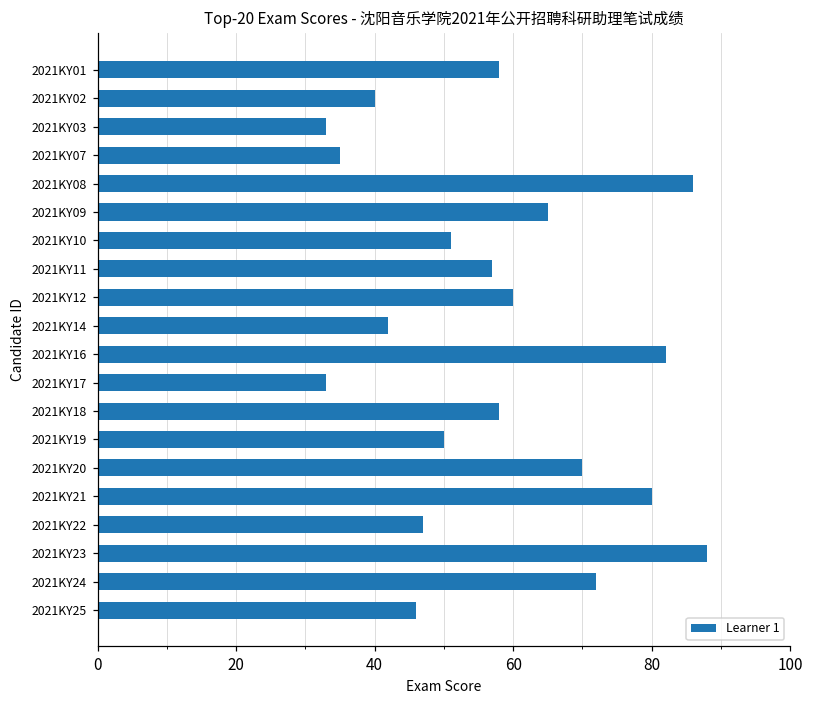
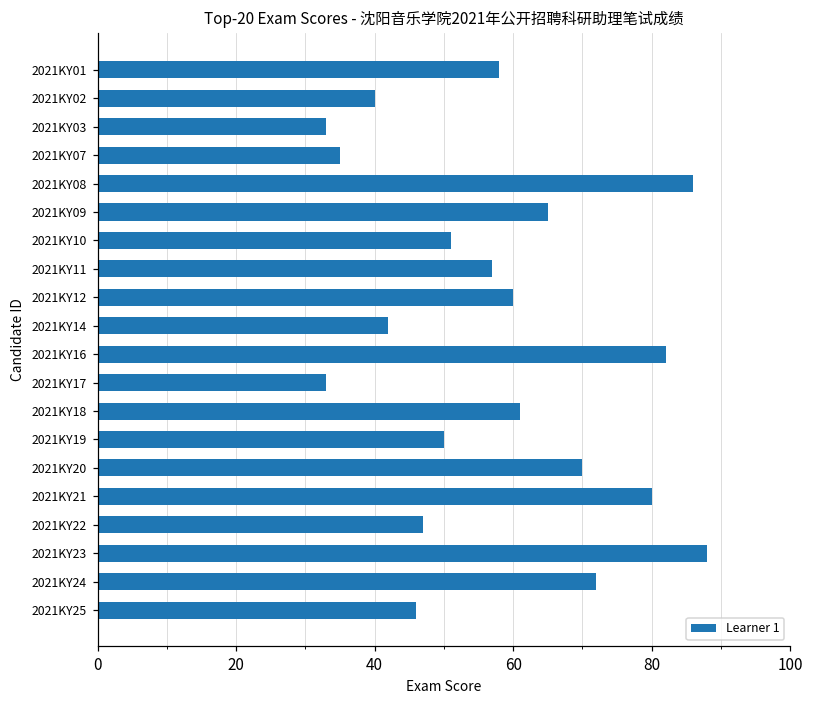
2021KY18: 58 -> 61
